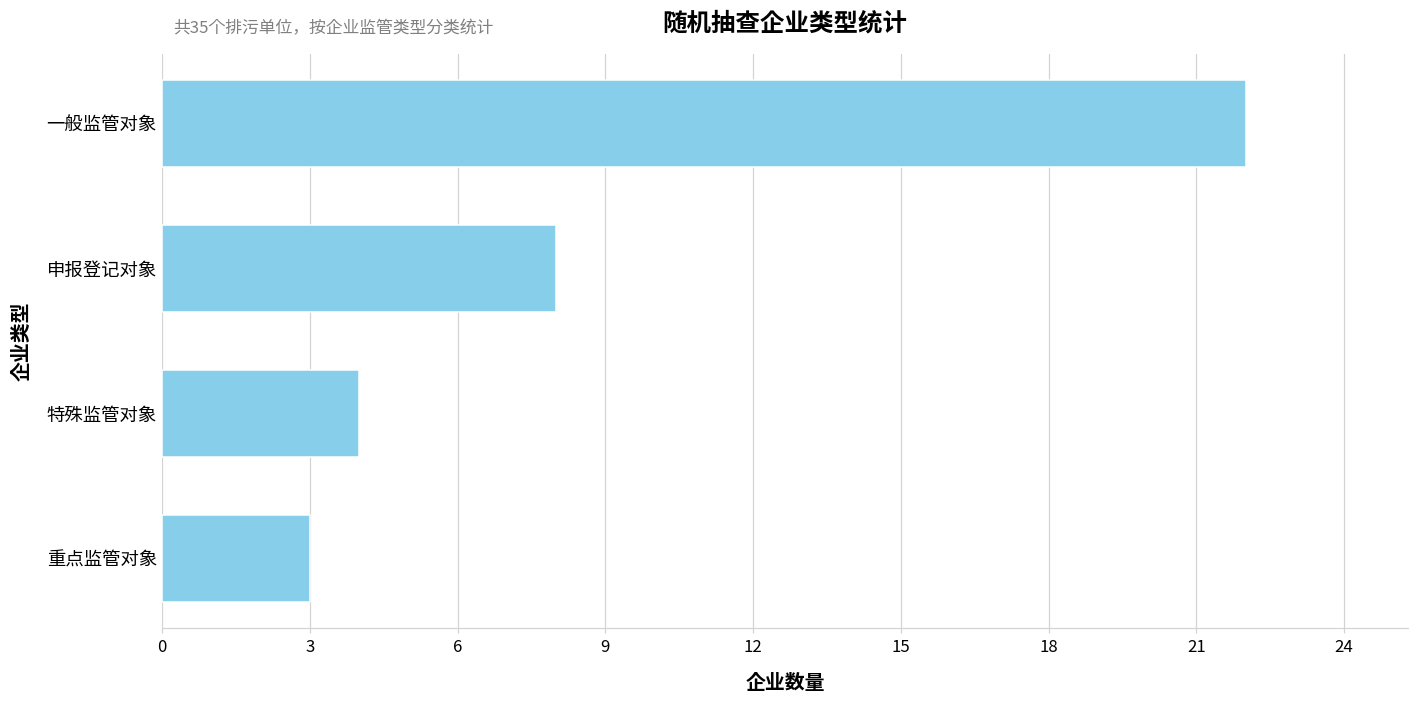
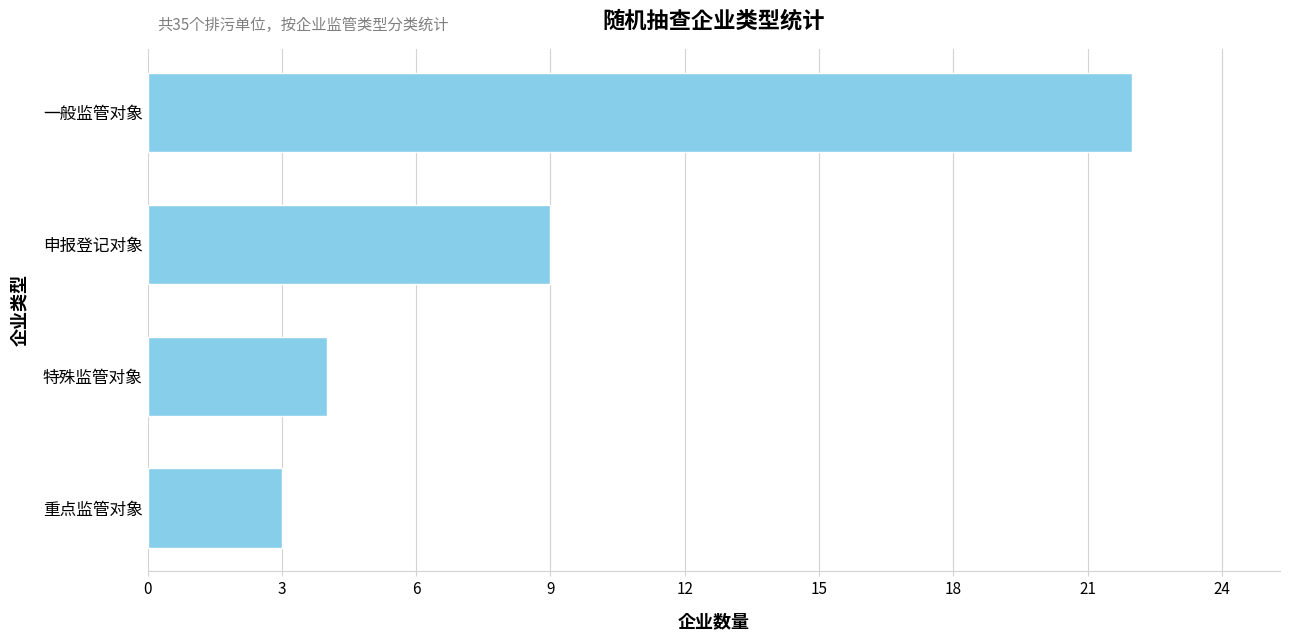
申报登记对象: 8 -> 9
